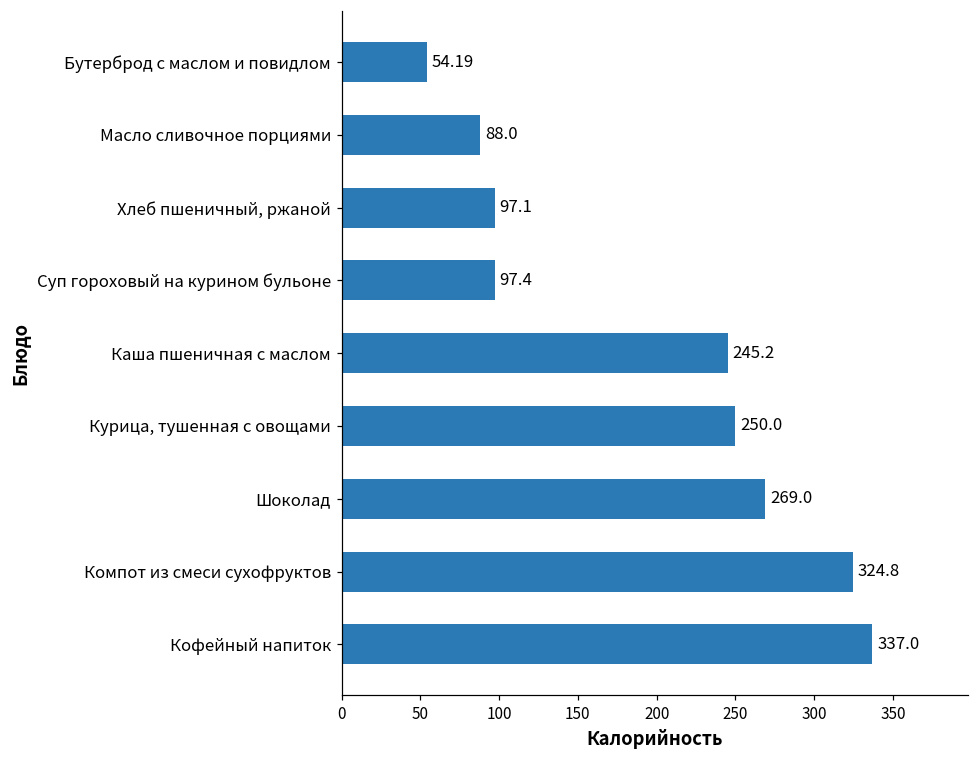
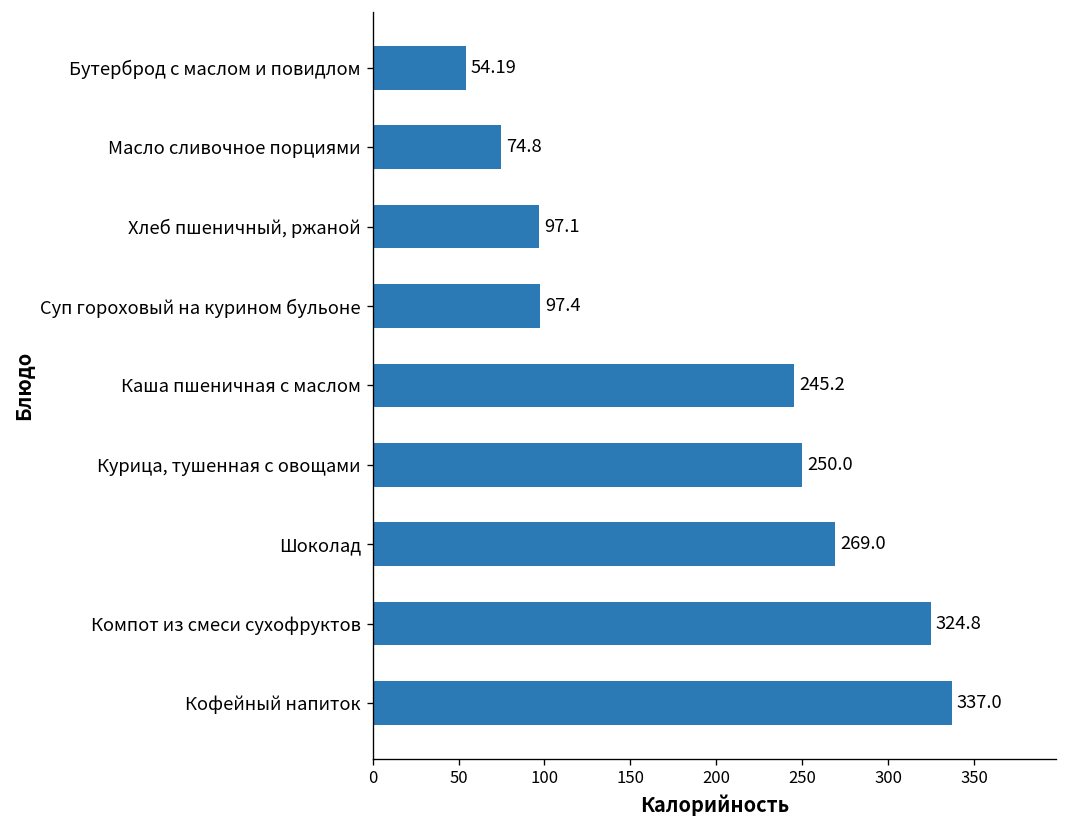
Масло сливочное порциями: 88.0 -> 74.8
